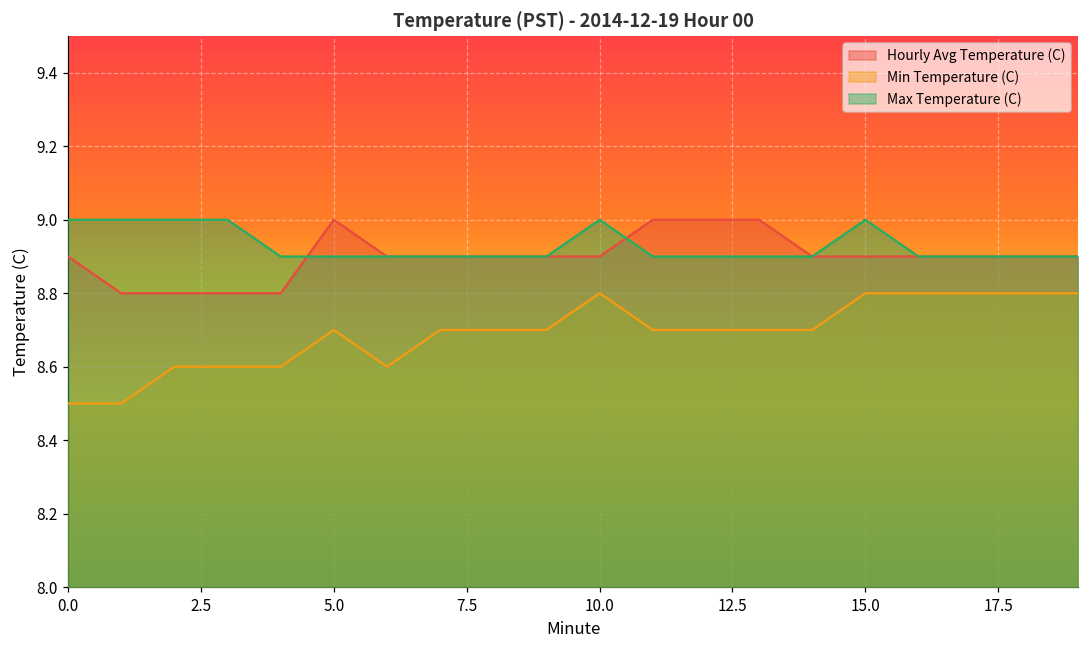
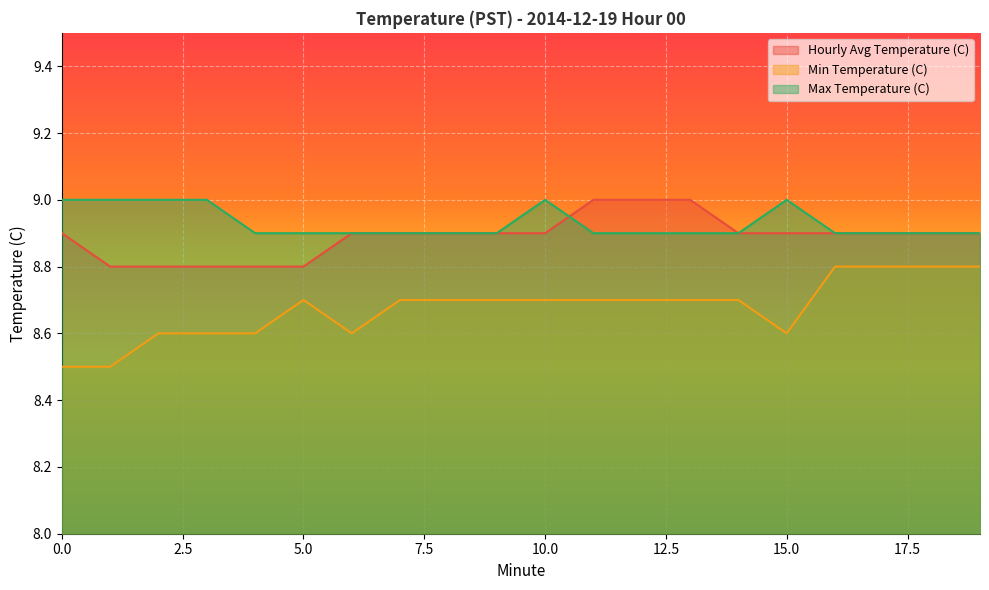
Hourly Avg Temperature (C), 5.0: 9.0 -> 8.8
Min Temperature (C), 10.0: 8.8 -> 8.7
Min Temperature (C), 15.0: 8.8 -> 8.6
